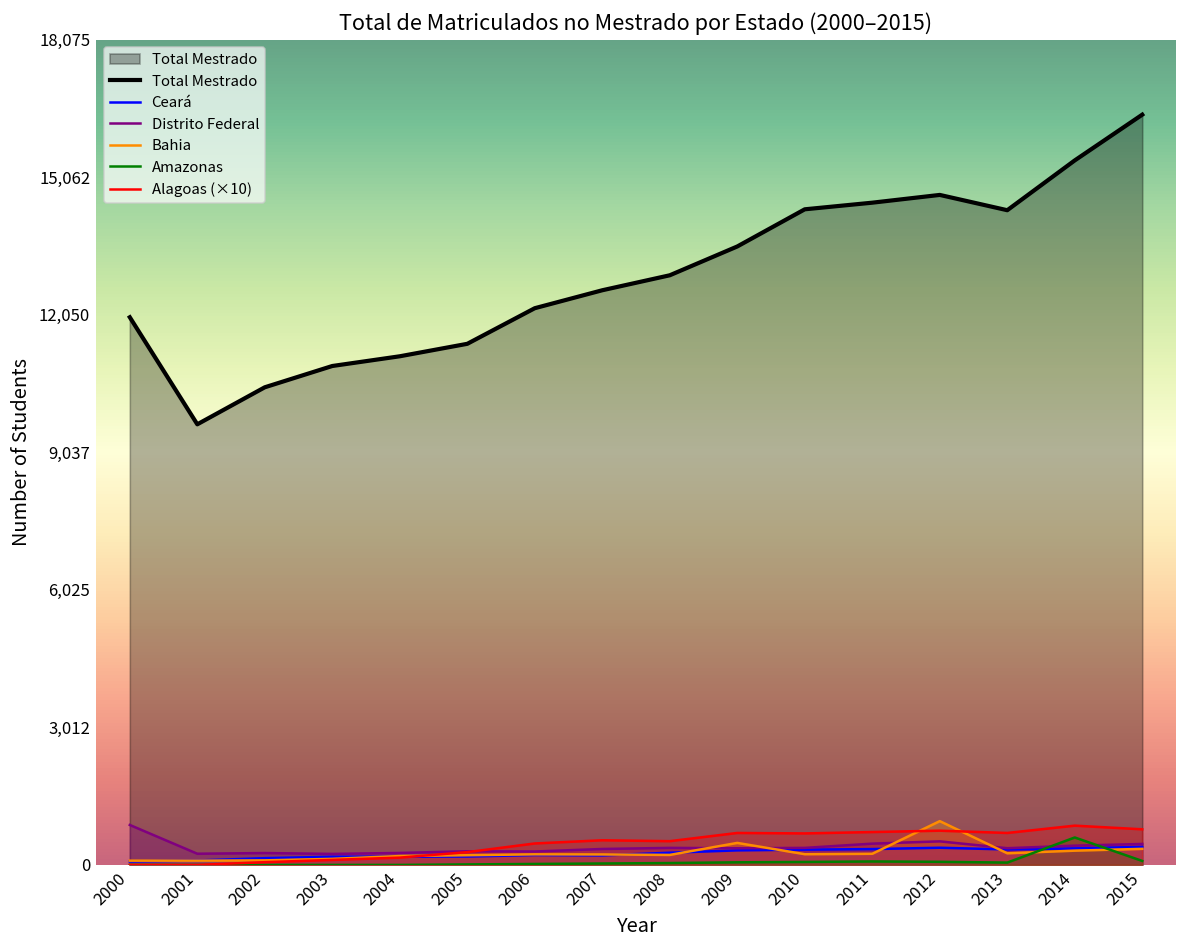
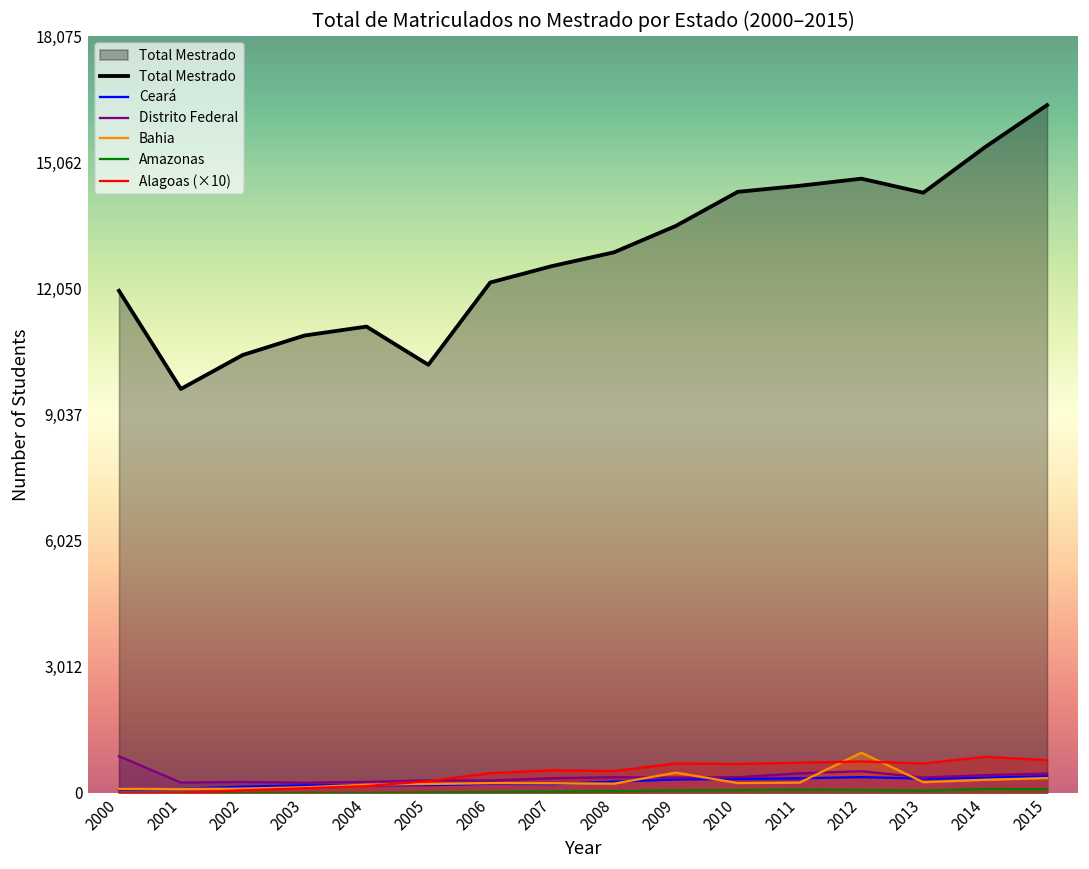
Total Mestrado, 2005: 11,400 -> 10,200
Amazonas, 2014: 600 -> 100
